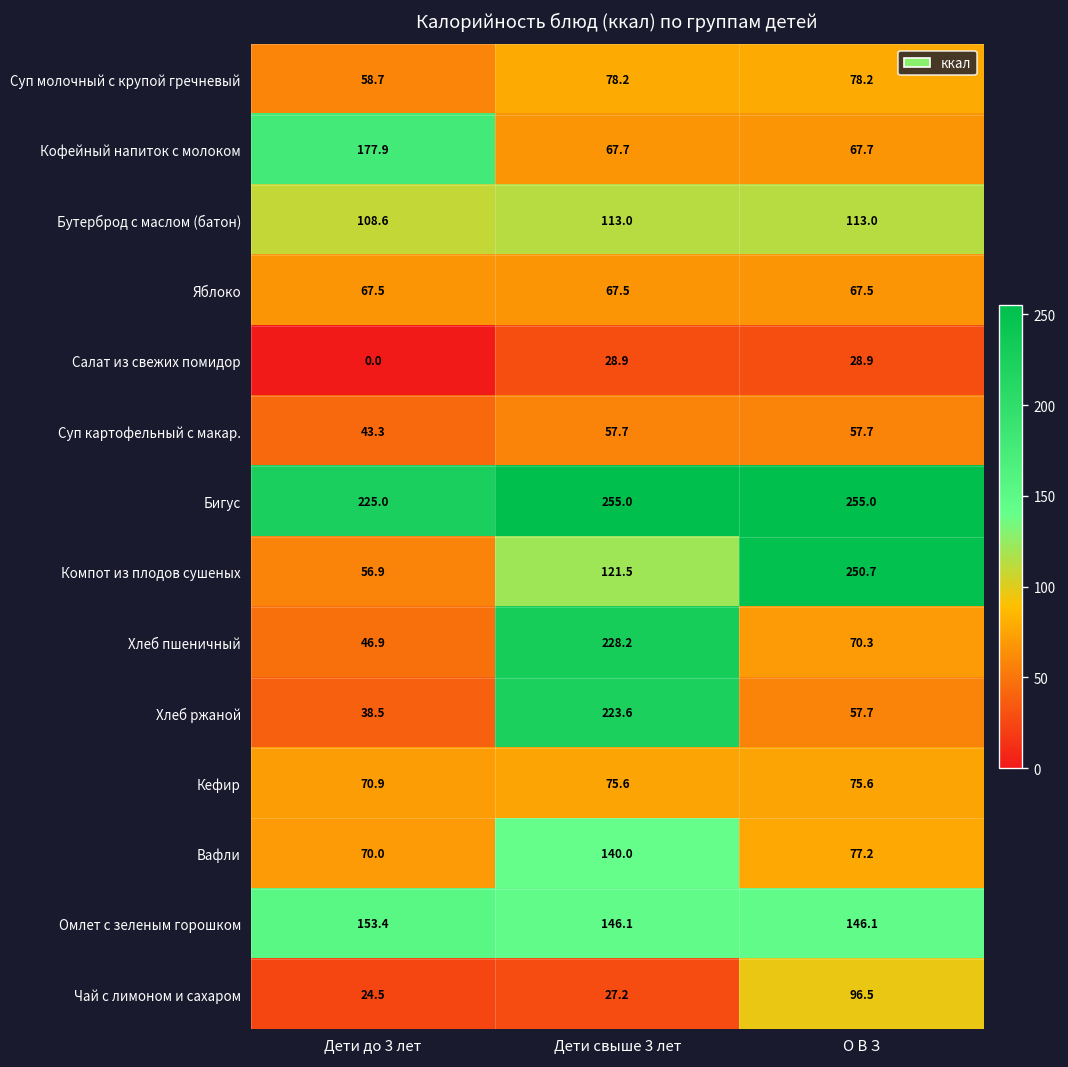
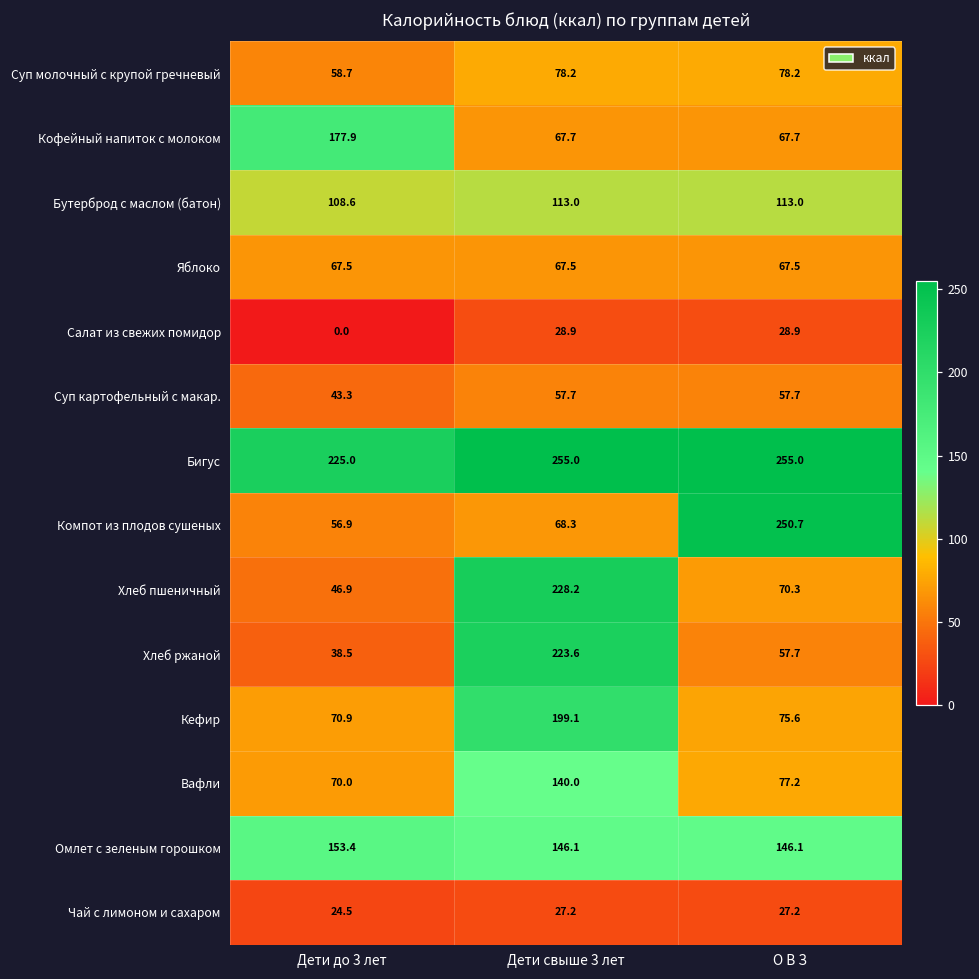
Компот из плодов сушеных, Дети свыше 3 лет: 121.5 -> 68.3
Кефир, Дети свыше 3 лет: 75.6 -> 199.1
Чай с лимоном и сахаром, О В З: 96.5 -> 27.2
